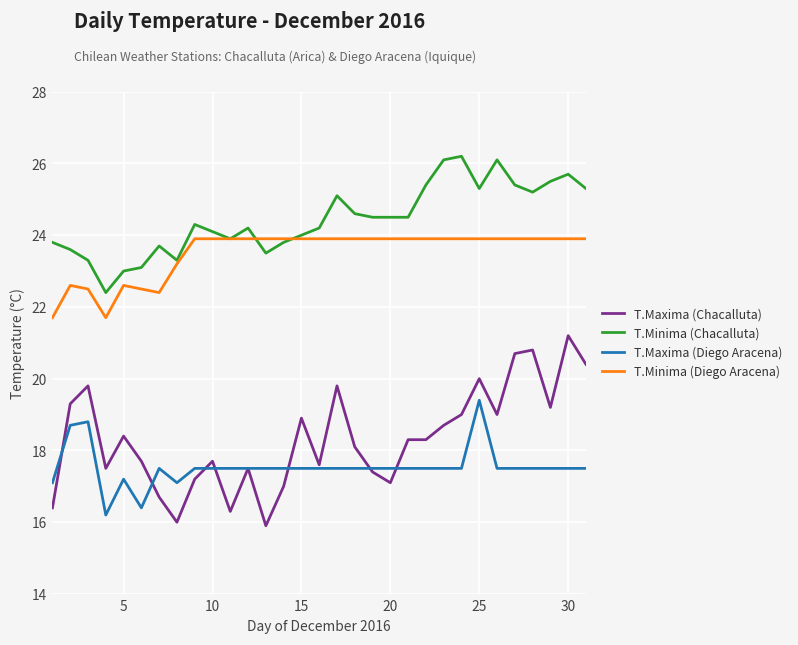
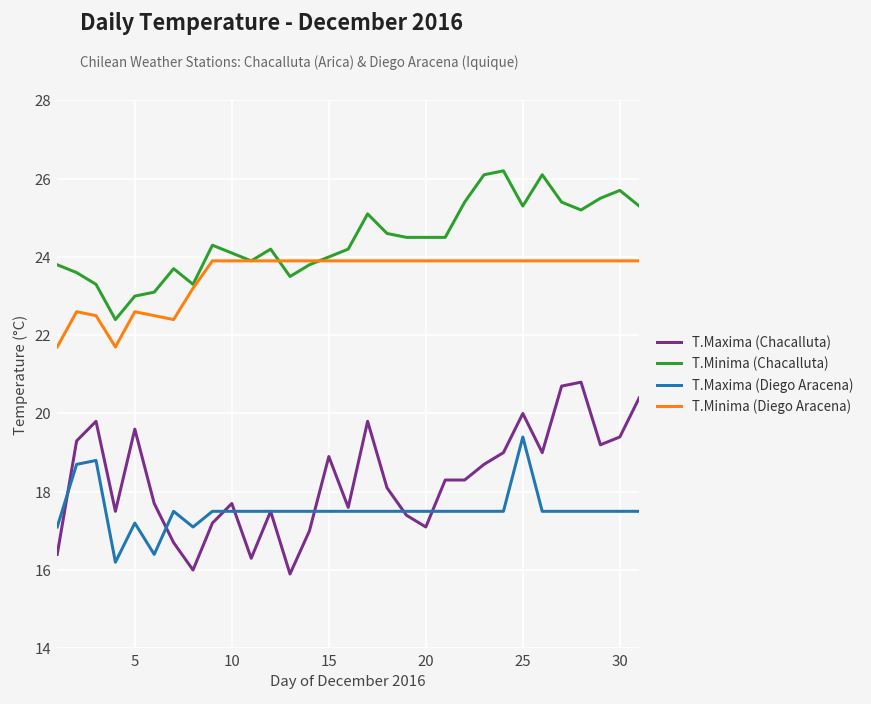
T.Maxima (Chacalluta), 5: 18.4 -> 19.6
T.Maxima (Chacalluta), 30: 21.2 -> 19.4
